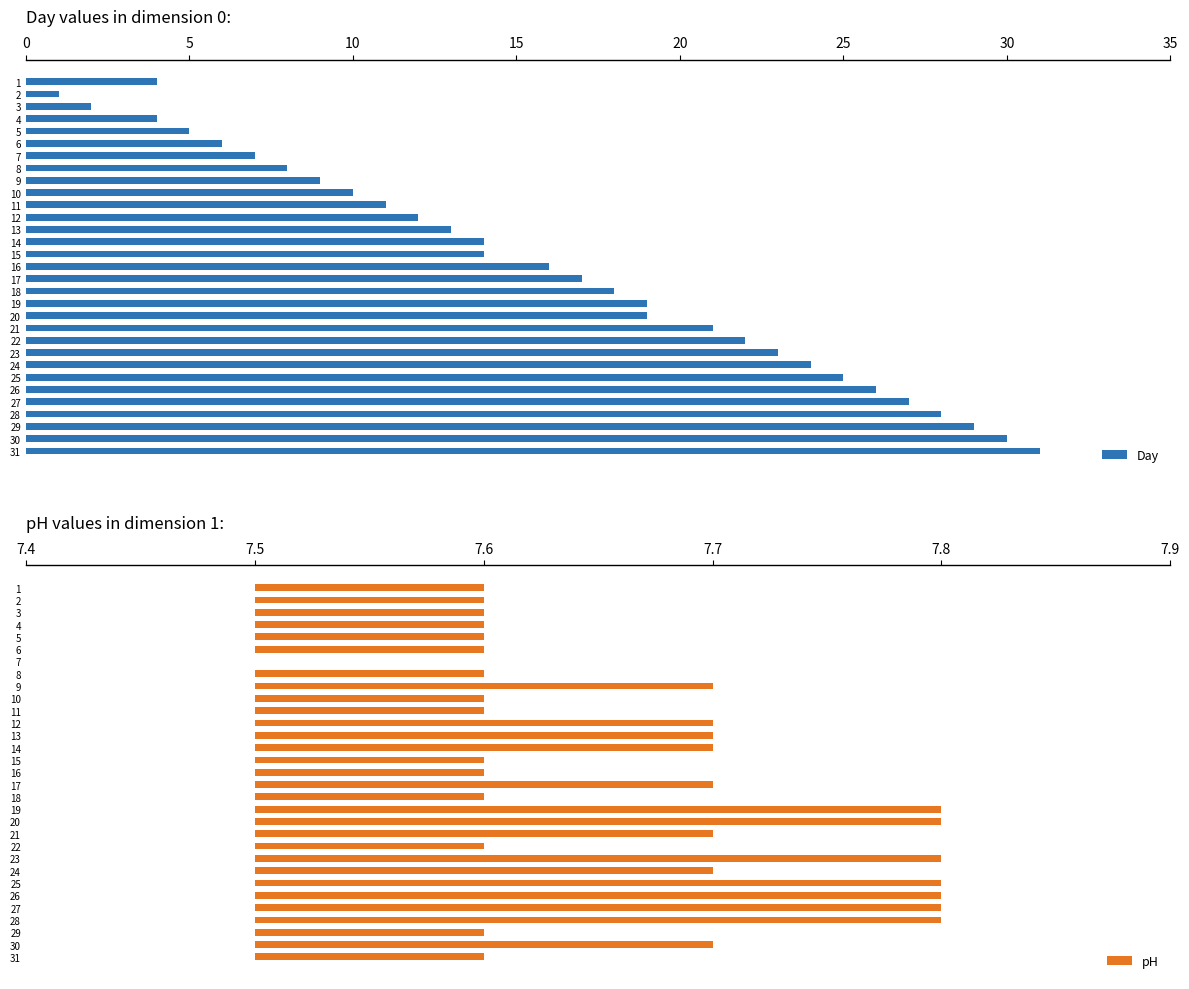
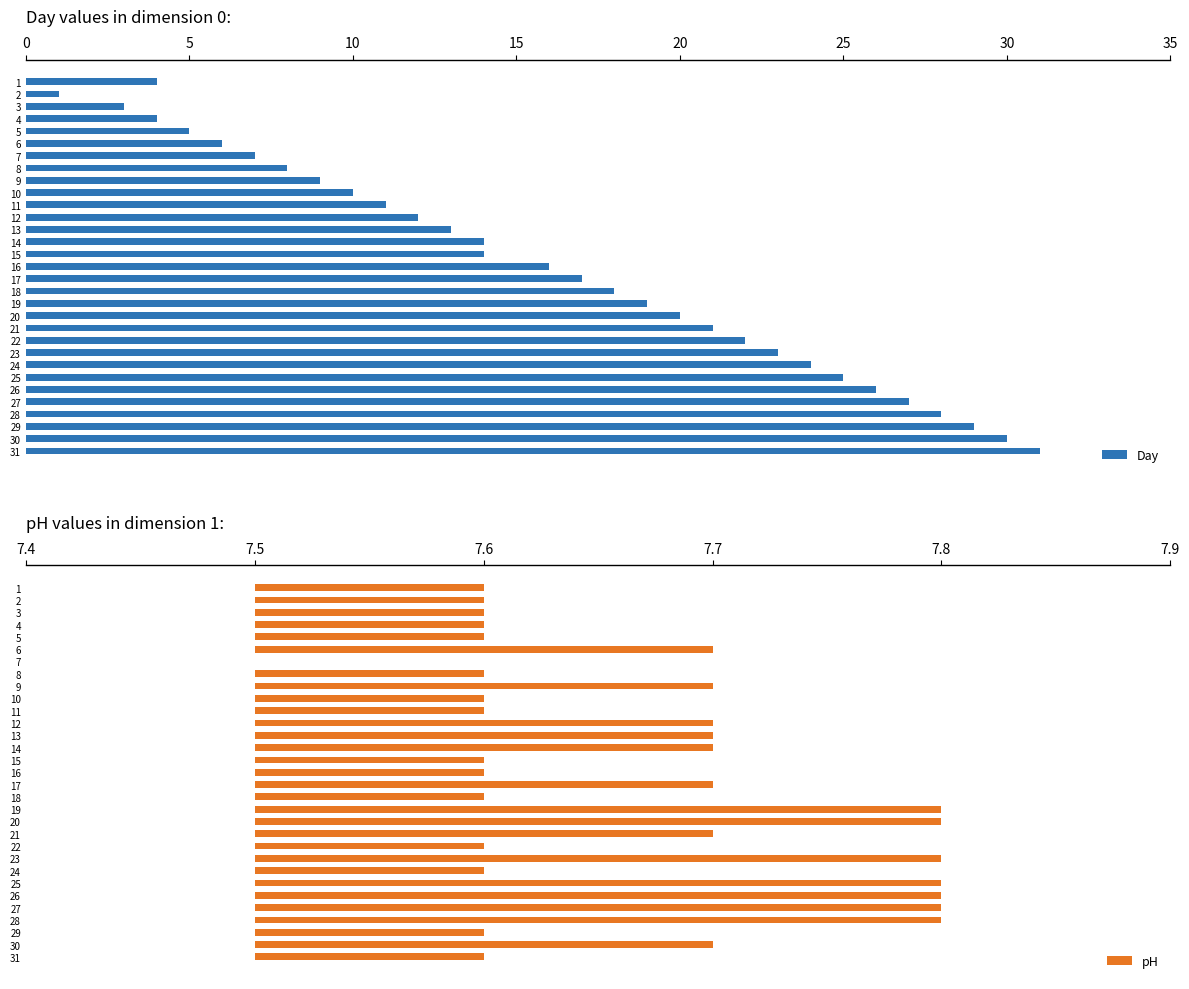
Day values in dimension 0:, 3: 2 -> 3
Day values in dimension 0:, 20: 19 -> 20
pH values in dimension 1:, 6: 7.6 -> 7.7
pH values in dimension 1:, 24: 7.7 -> 7.6
